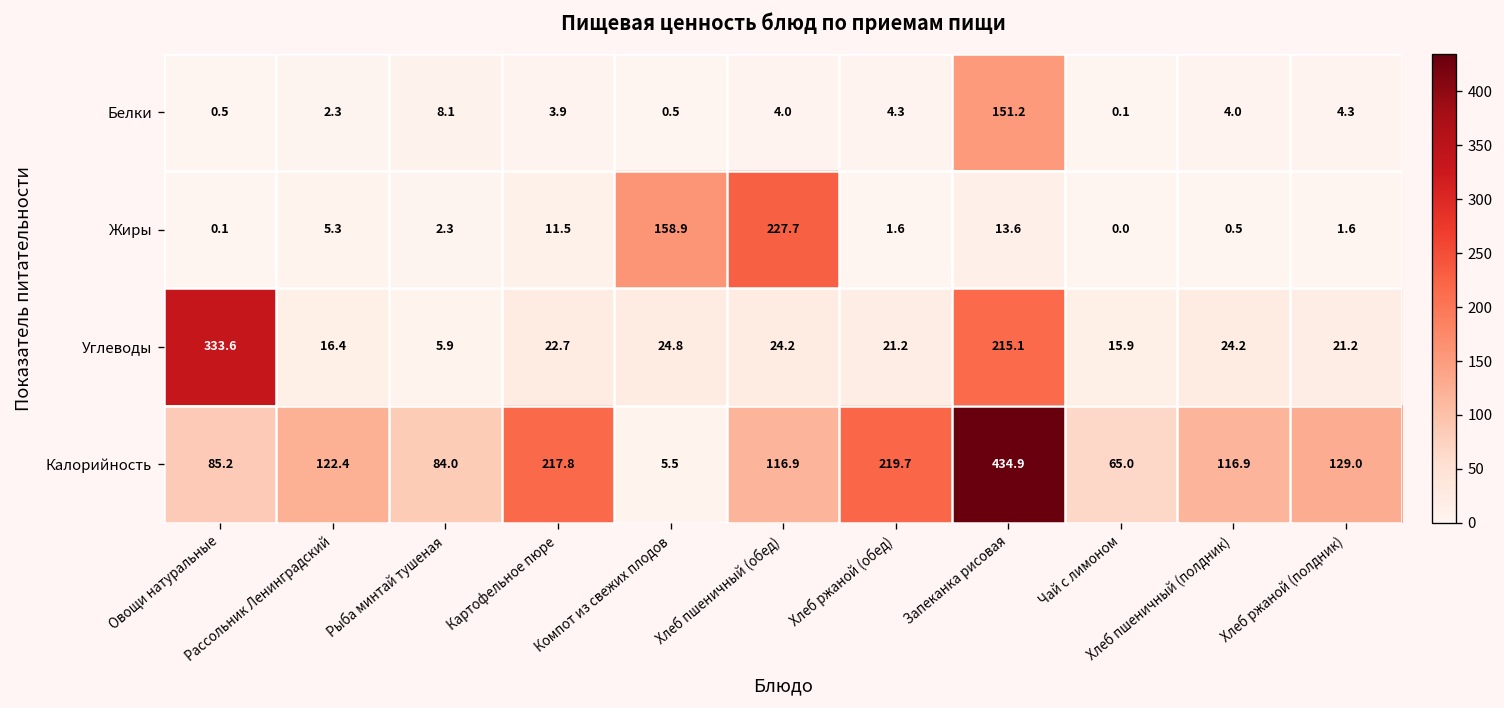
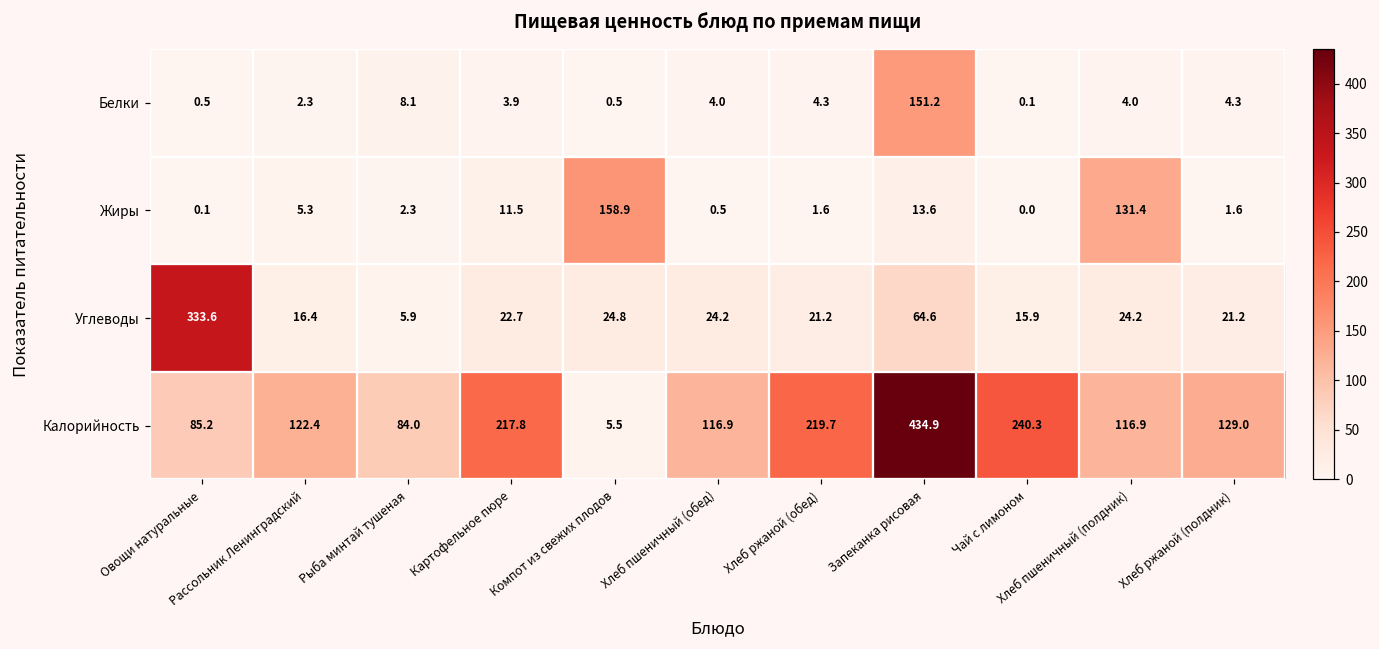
Жиры, Хлеб пшеничный (обед): 227.7 -> 0.5
Жиры, Хлеб пшеничный (полдник): 0.5 -> 131.4
Углеводы, Запеканка рисовая: 215.1 -> 64.6
Калорийность, Чай с лимоном: 65.0 -> 240.3
